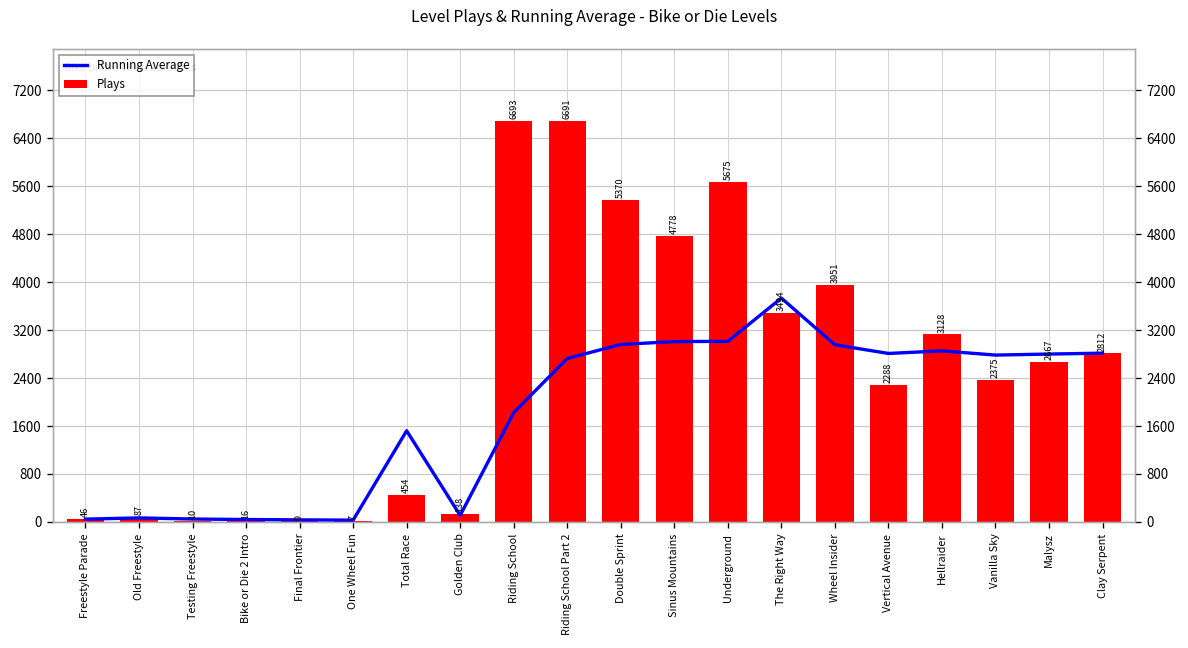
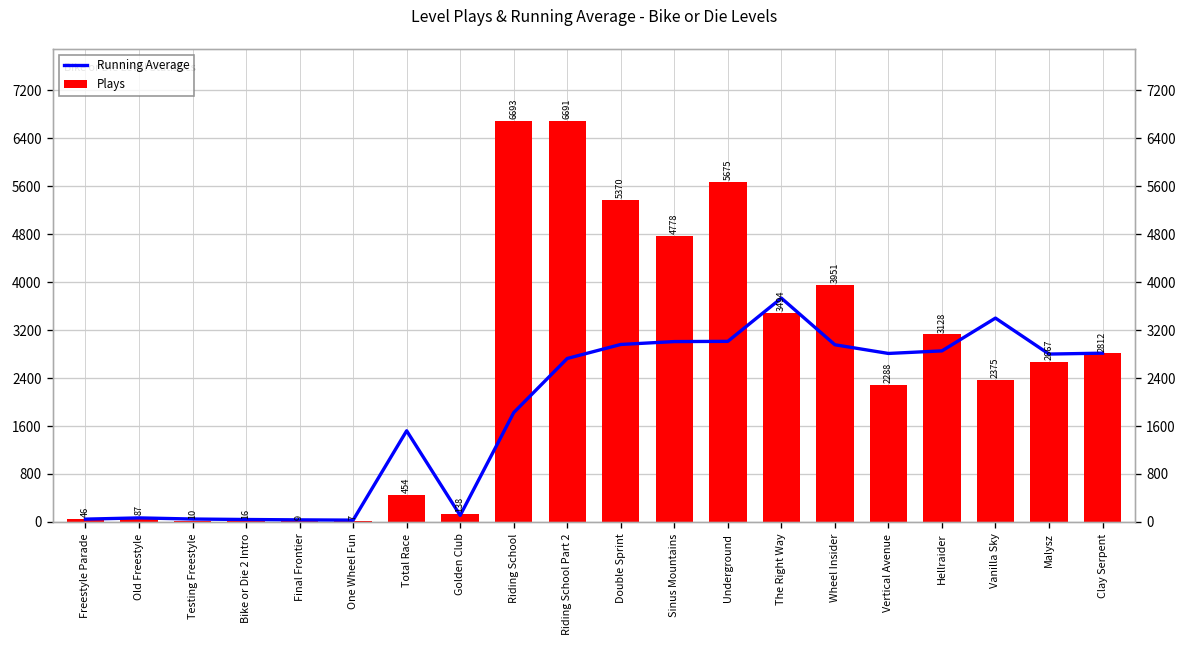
Running Average, Vanilla Sky: 2800 -> 3400
